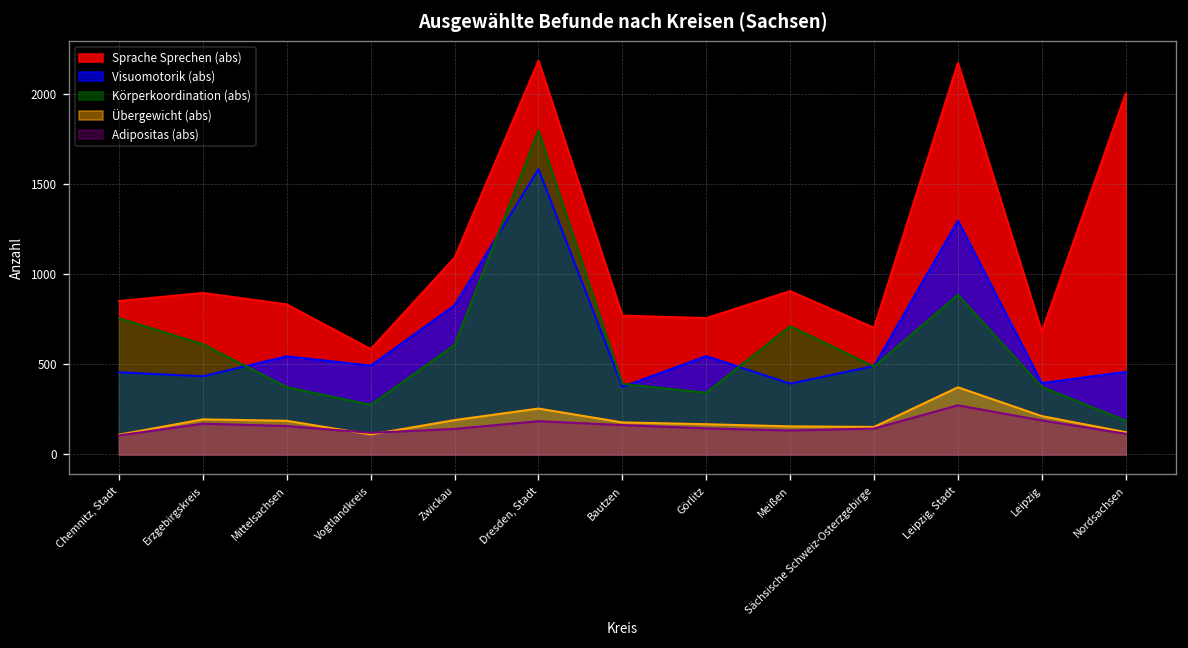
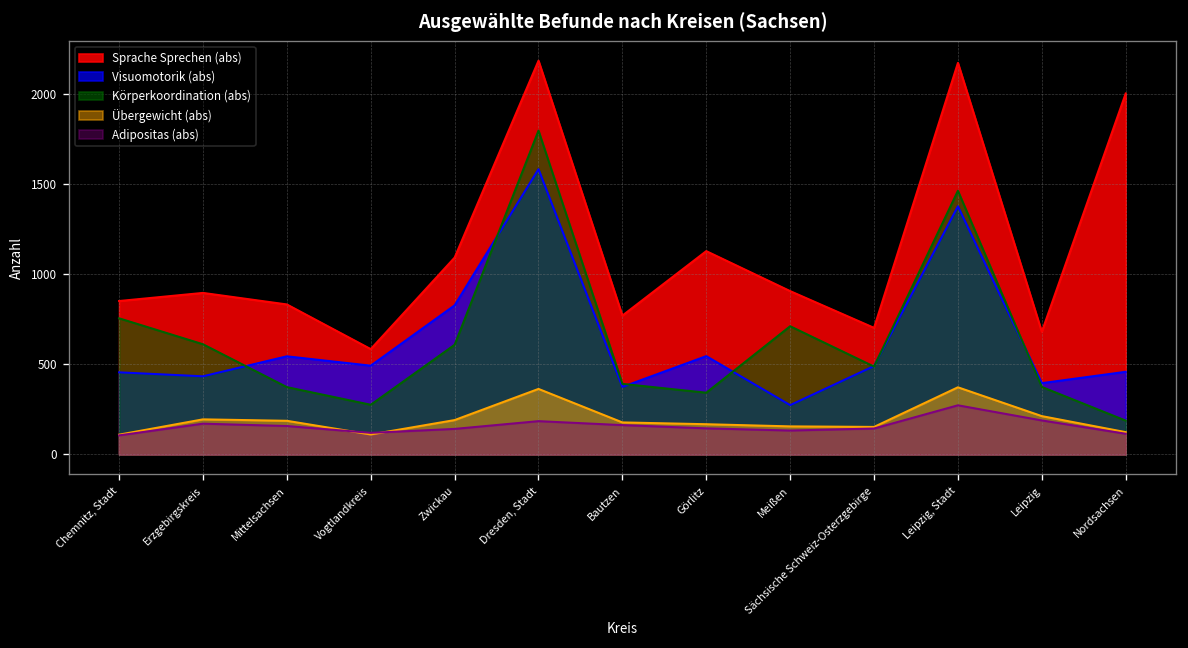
Übergewicht (abs), Dresden, Stadt: 260 -> 360
Sprache Sprechen (abs), Görlitz: 760 -> 1130
Visuomotorik (abs), Meißen: 390 -> 270
Visuomotorik (abs), Leipzig, Stadt: 1300 -> 1380
Körperkoordination (abs), Leipzig, Stadt: 890 -> 1460
